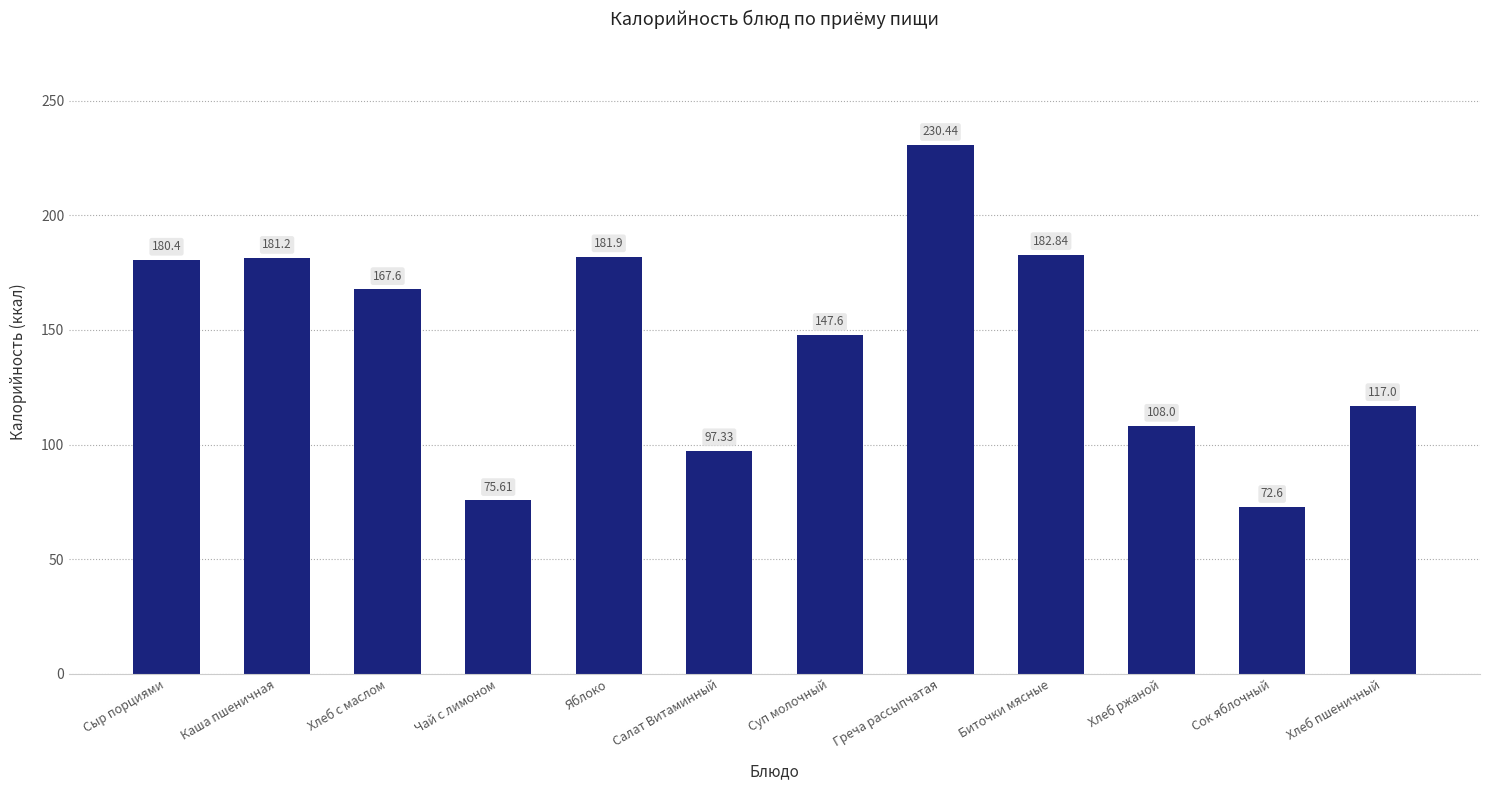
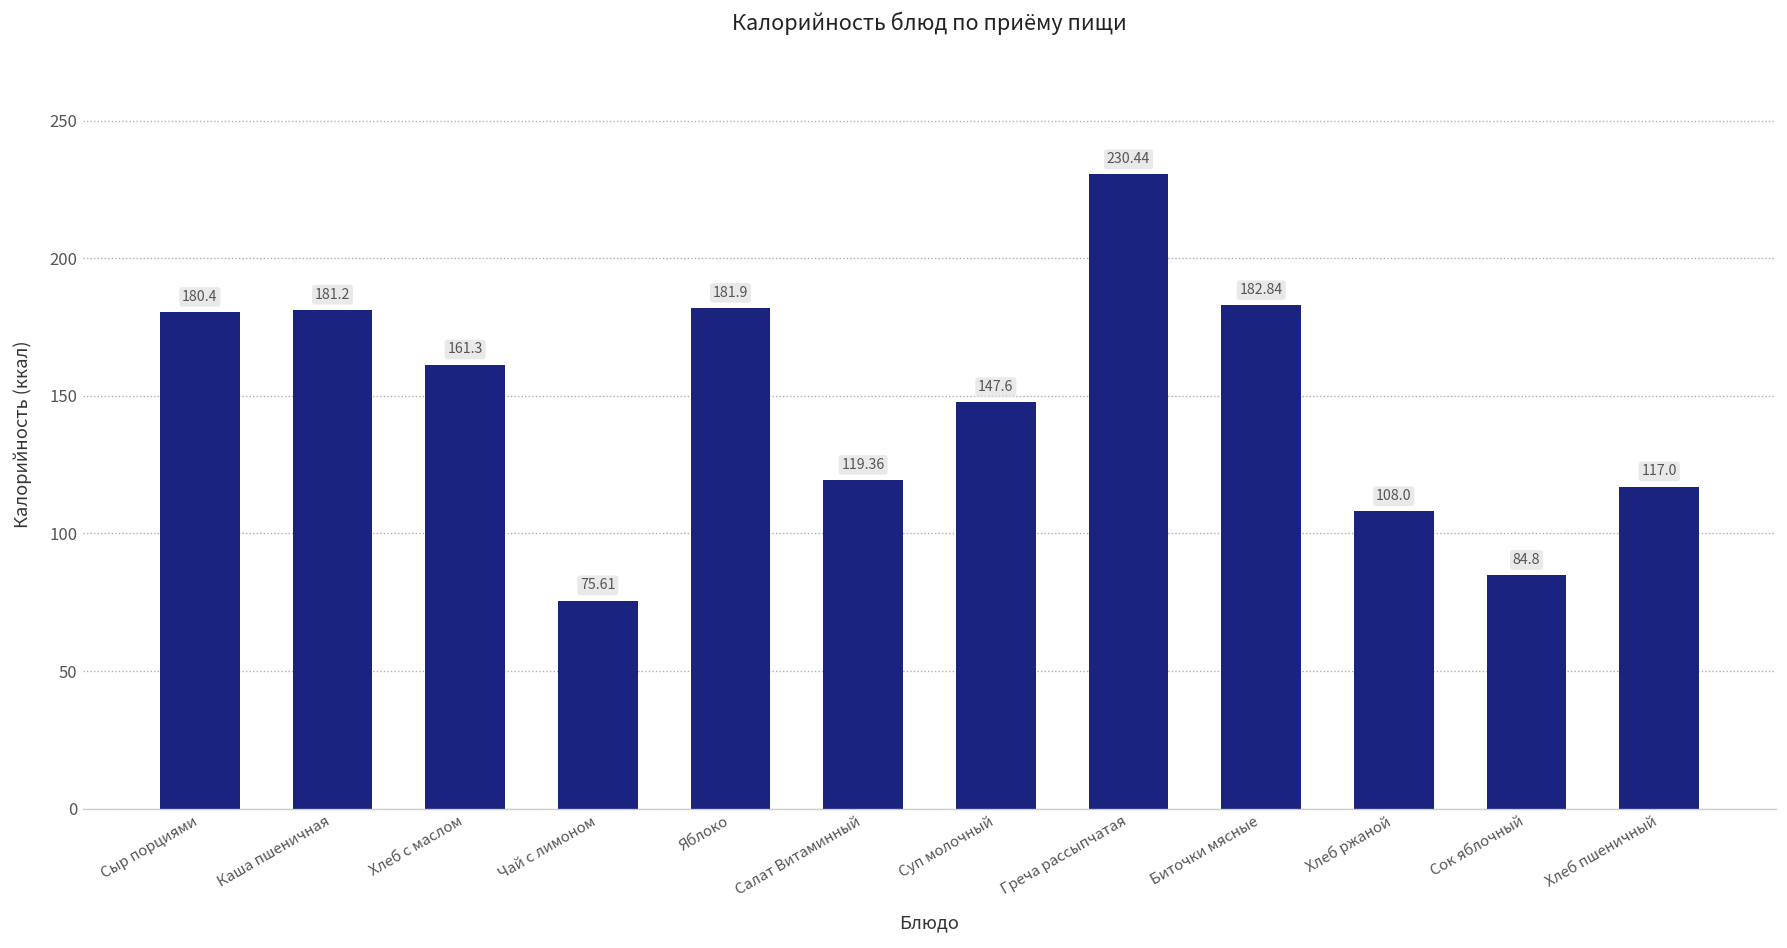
Хлеб с маслом: 167.6 -> 161.3
Салат Витаминный: 97.33 -> 119.36
Сок яблочный: 72.6 -> 84.8
